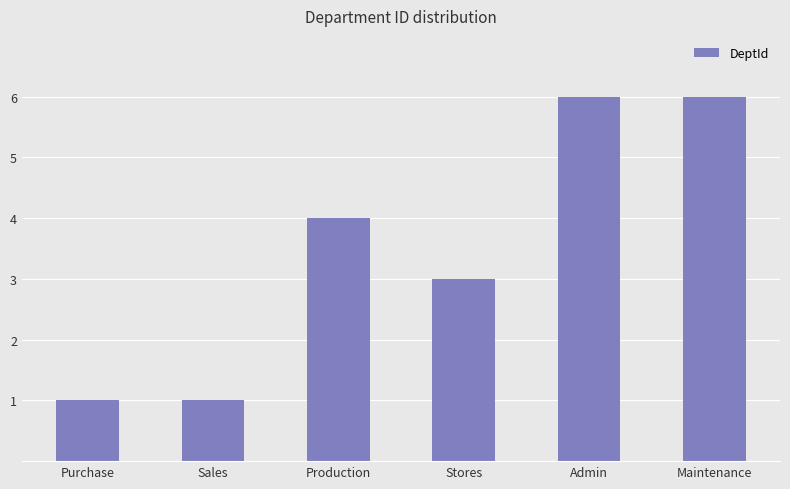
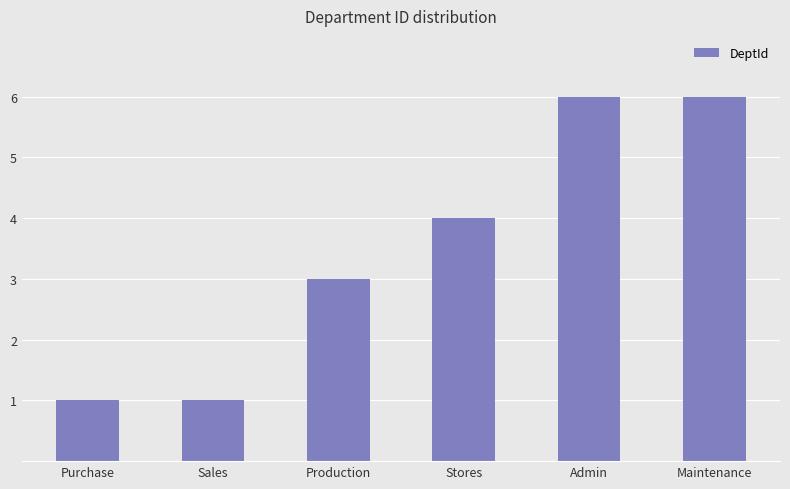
Production: 4 -> 3
Stores: 3 -> 4
